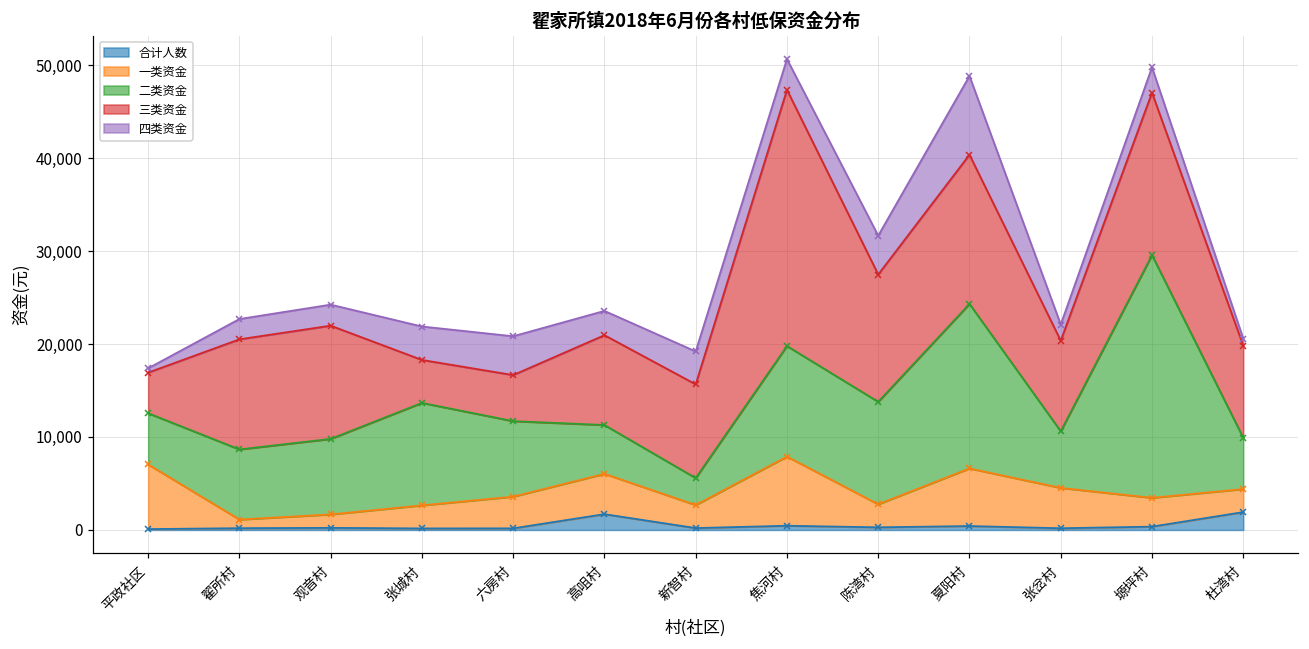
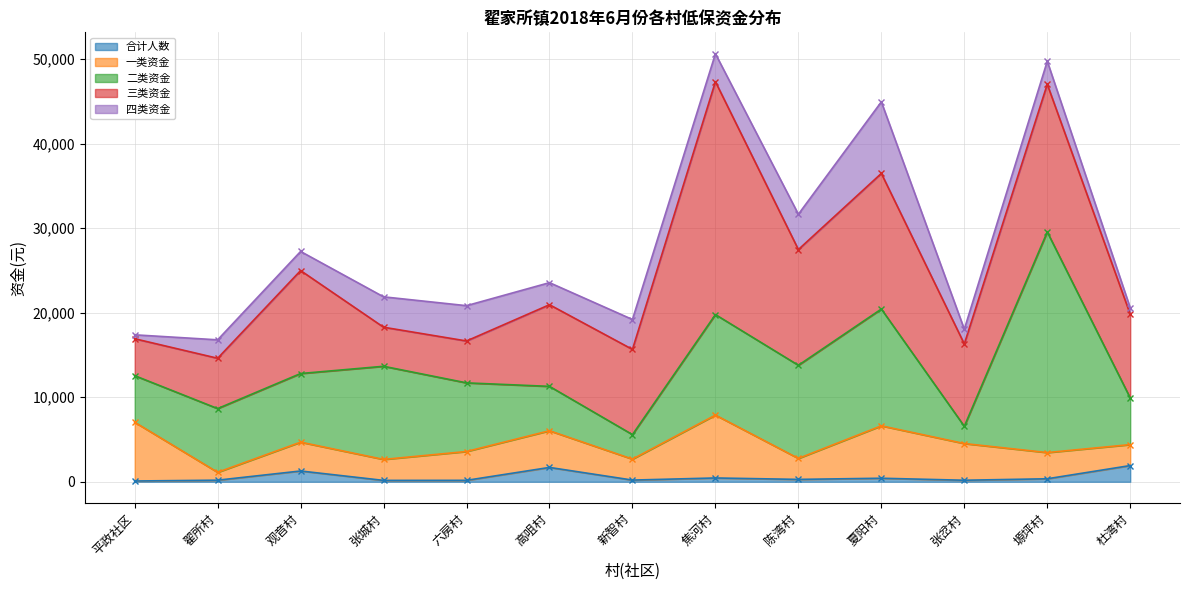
三类资金, 翟所村: 12,000 -> 6,000
合计人数, 观音村: 0 -> 1,000
一类资金, 观音村: 1,000 -> 3,000
二类资金, 夏阳村: 18,000 -> 14,000
二类资金, 张岔村: 6,000 -> 2,000
